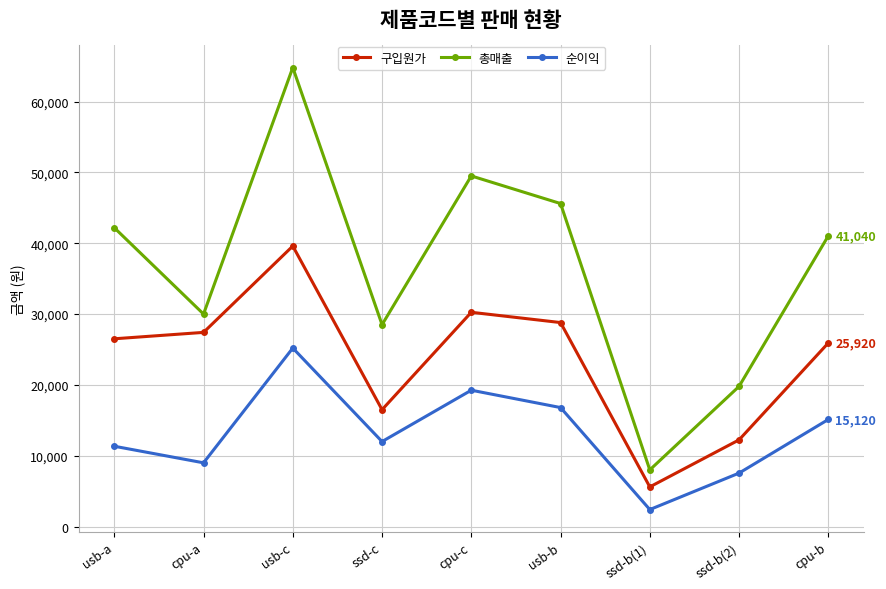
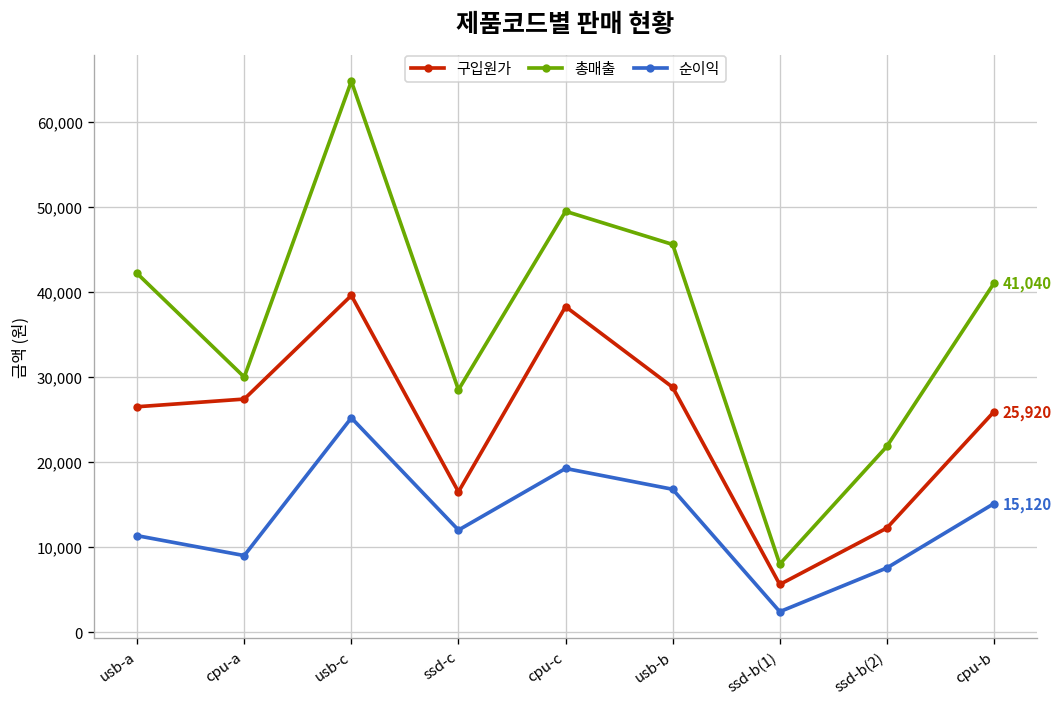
구입원가, cpu-c: 30,000 -> 38,000
총매출, ssd-b(2): 20,000 -> 22,000
